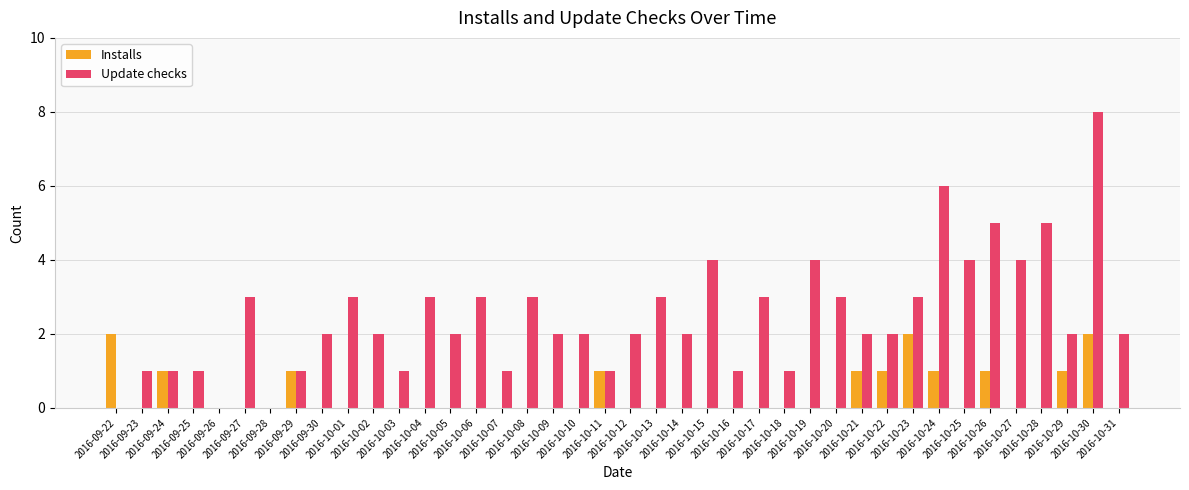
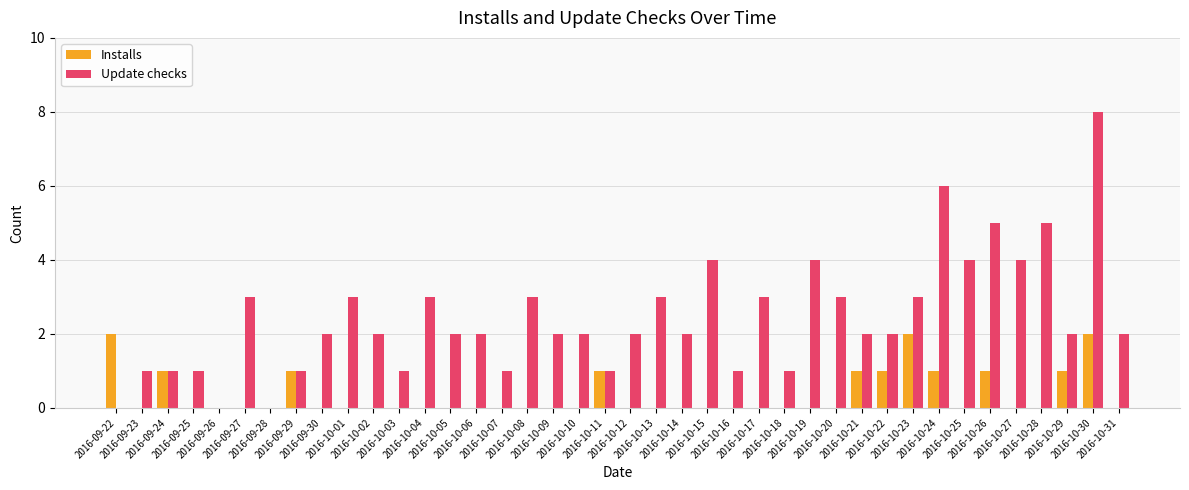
Update checks, 2016-10-06: 3 -> 2
